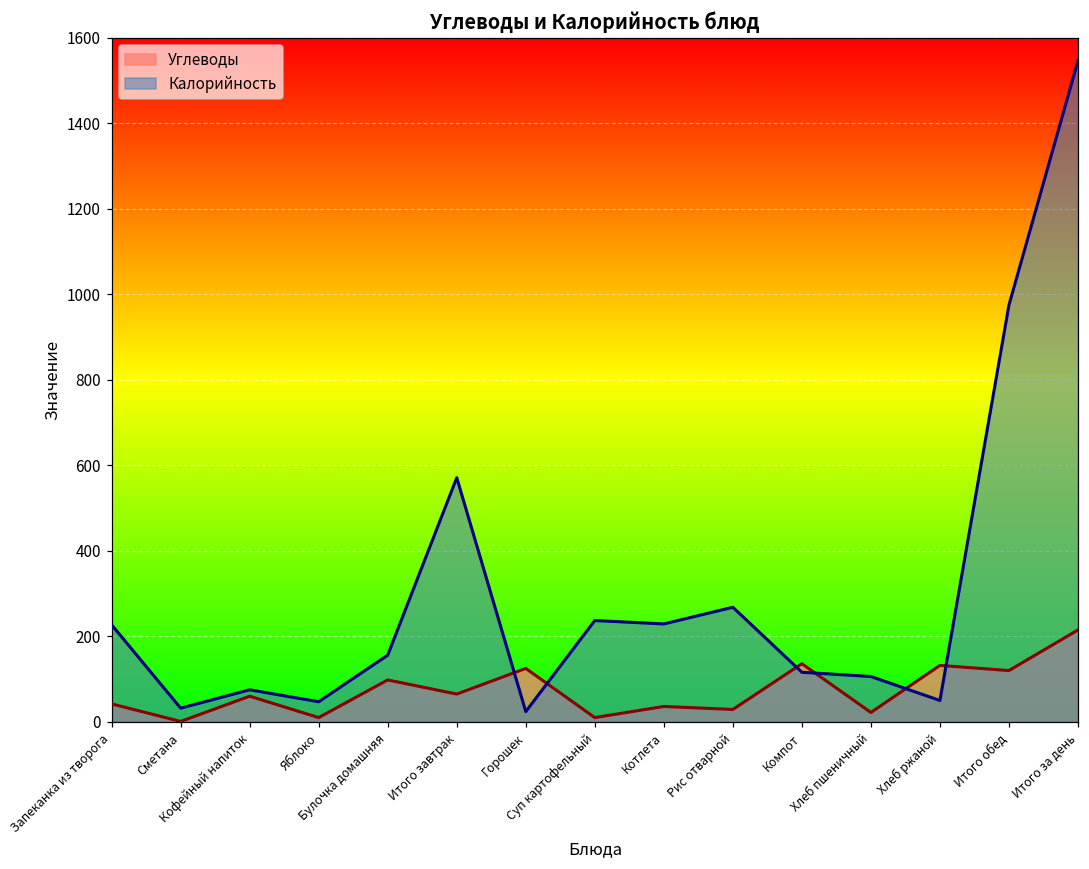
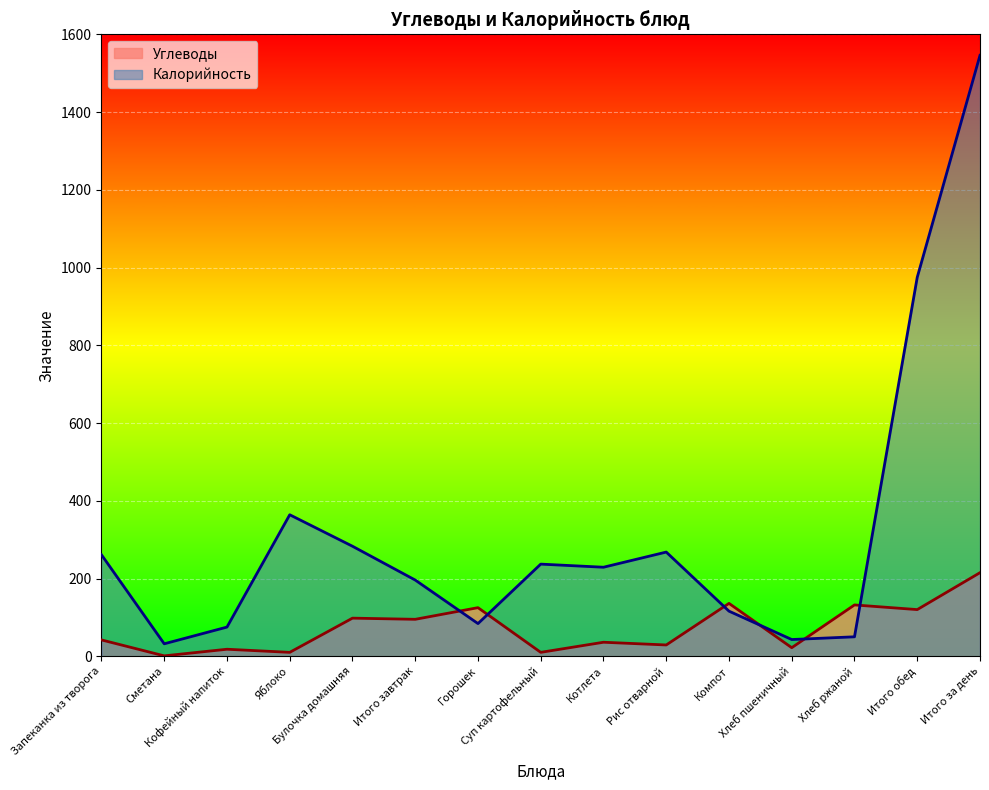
Калорийность, Запеканка из творога: 230 -> 260
Углеводы, Кофейный напиток: 60 -> 20
Калорийность, Яблоко: 50 -> 360
Калорийность, Булочка домашняя: 160 -> 280
Углеводы, Итого завтрак: 70 -> 100
Калорийность, Итого завтрак: 570 -> 200
Калорийность, Горошек: 20 -> 80
Калорийность, Хлеб пшеничный: 110 -> 40
